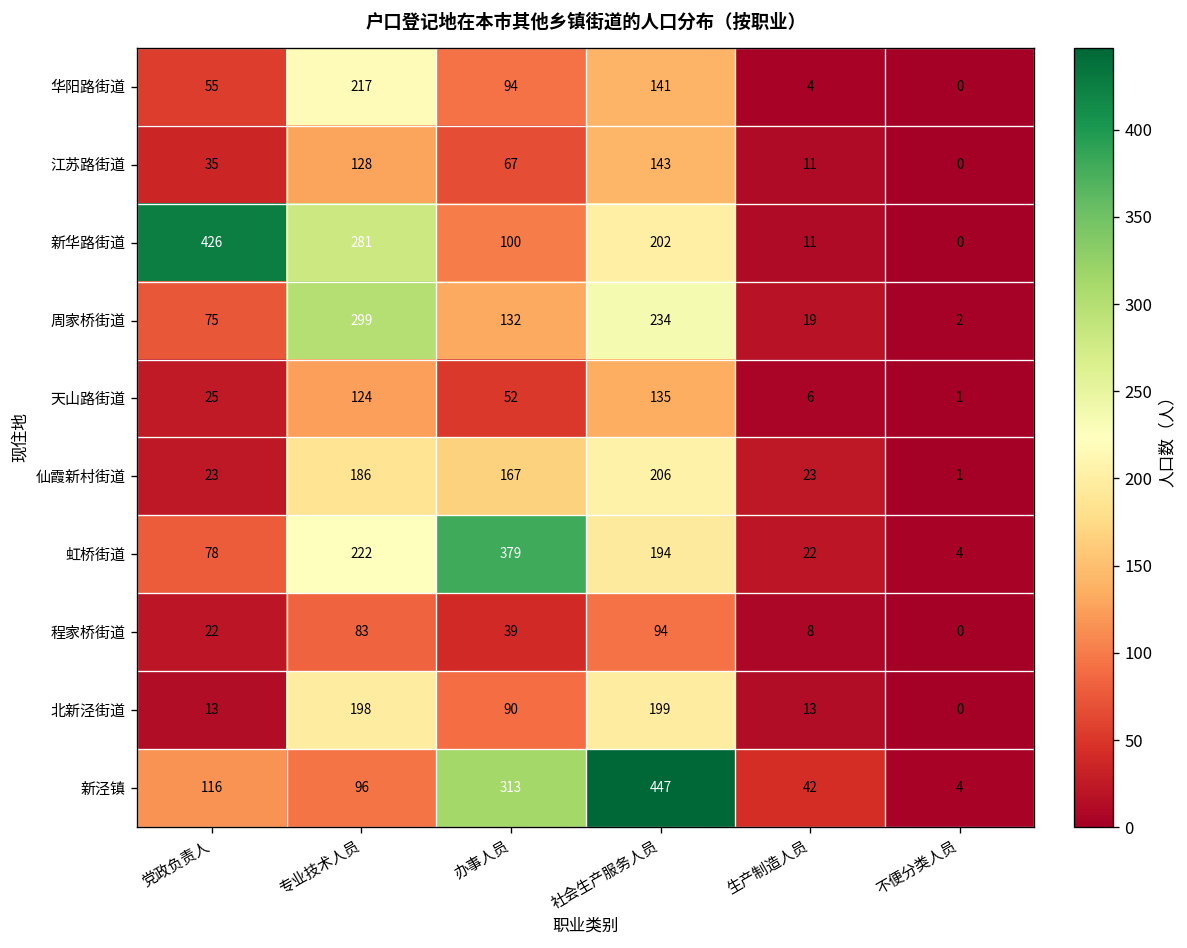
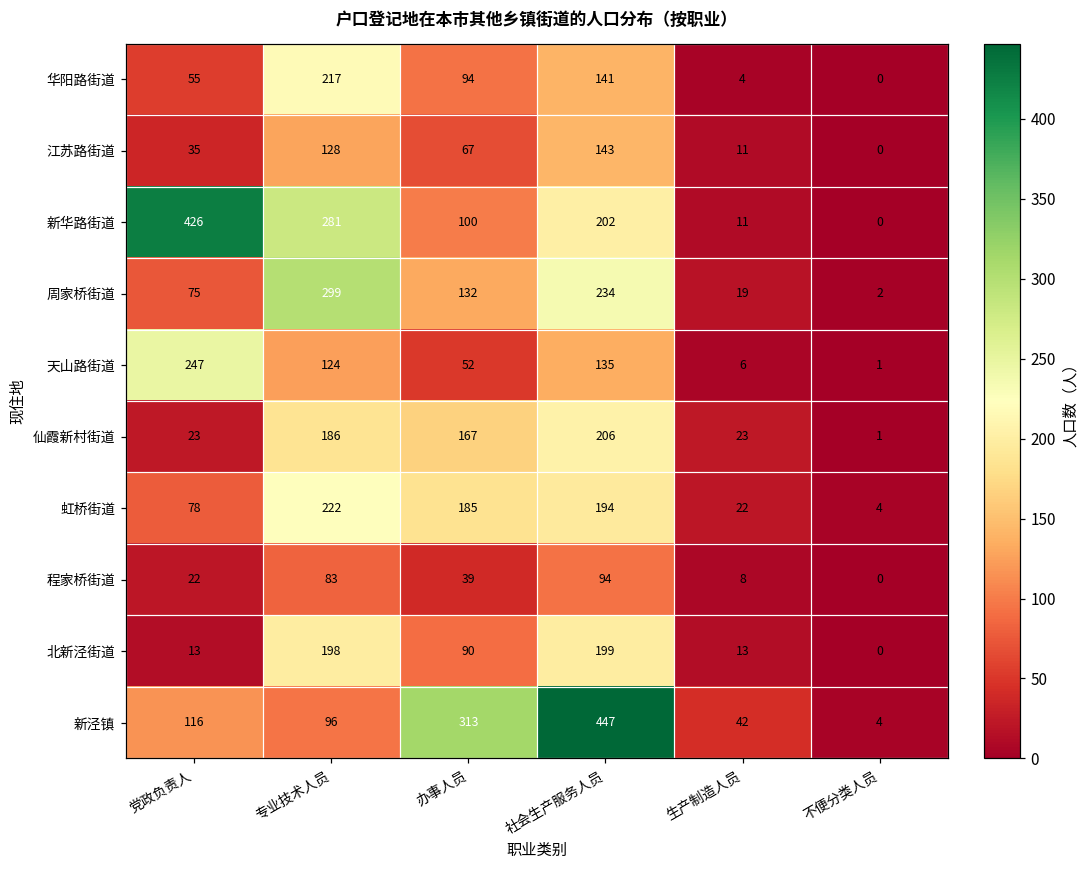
天山路街道, 党政负责人: 25 -> 247
虹桥街道, 办事人员: 379 -> 185
